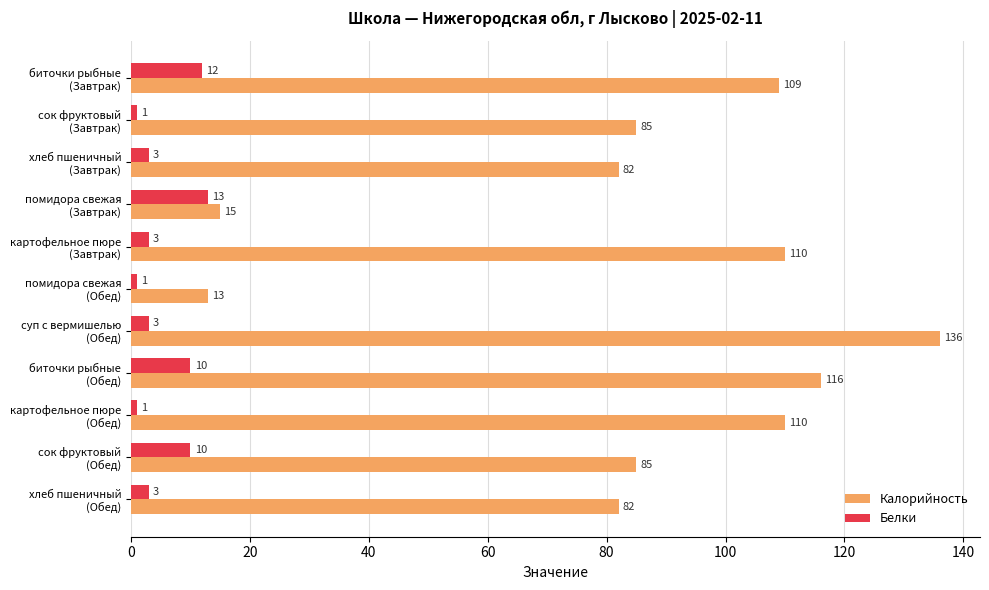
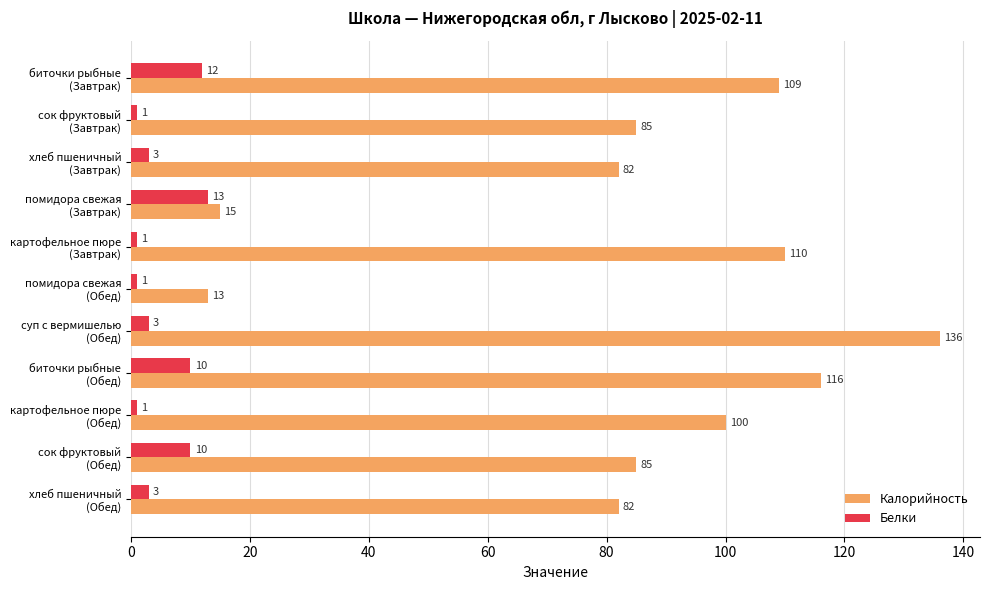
Белки, картофельное пюре (Завтрак): 3 -> 1
Калорийность, картофельное пюре (Обед): 110 -> 100
